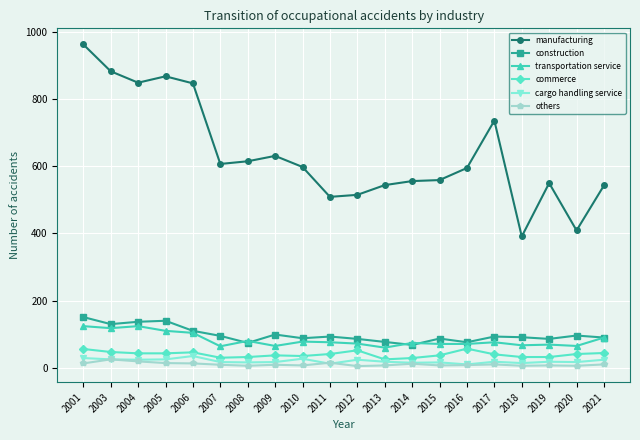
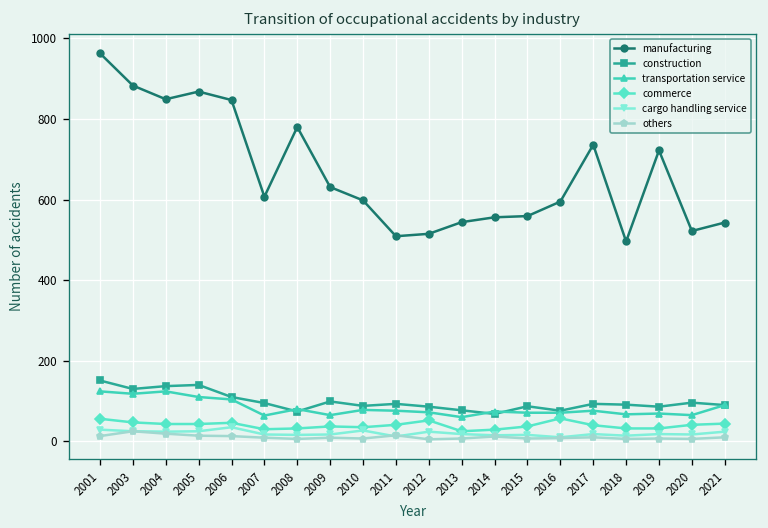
manufacturing, 2008: 620 -> 780
manufacturing, 2018: 390 -> 500
manufacturing, 2019: 550 -> 720
manufacturing, 2020: 410 -> 520
